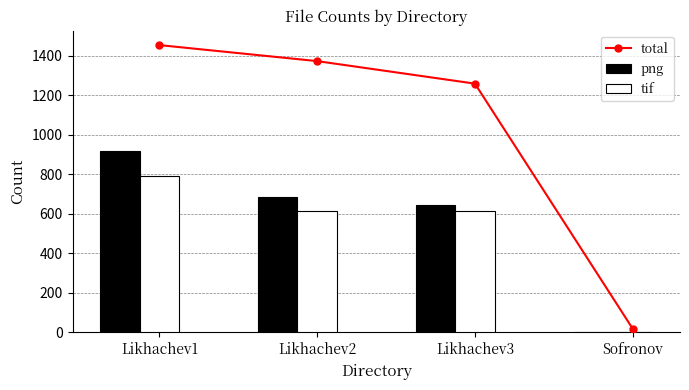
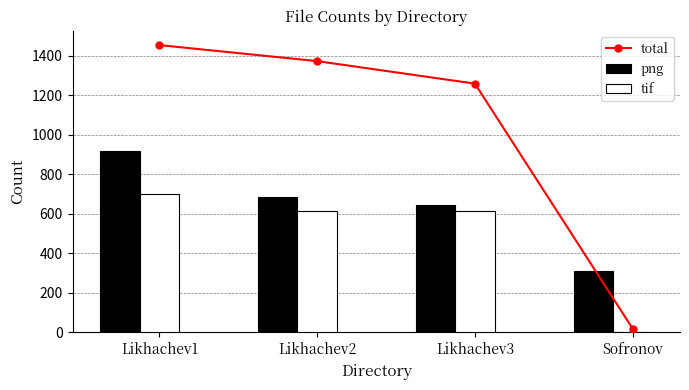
tif, Likhachev1: 790 -> 700
png, Sofronov: 0 -> 310
